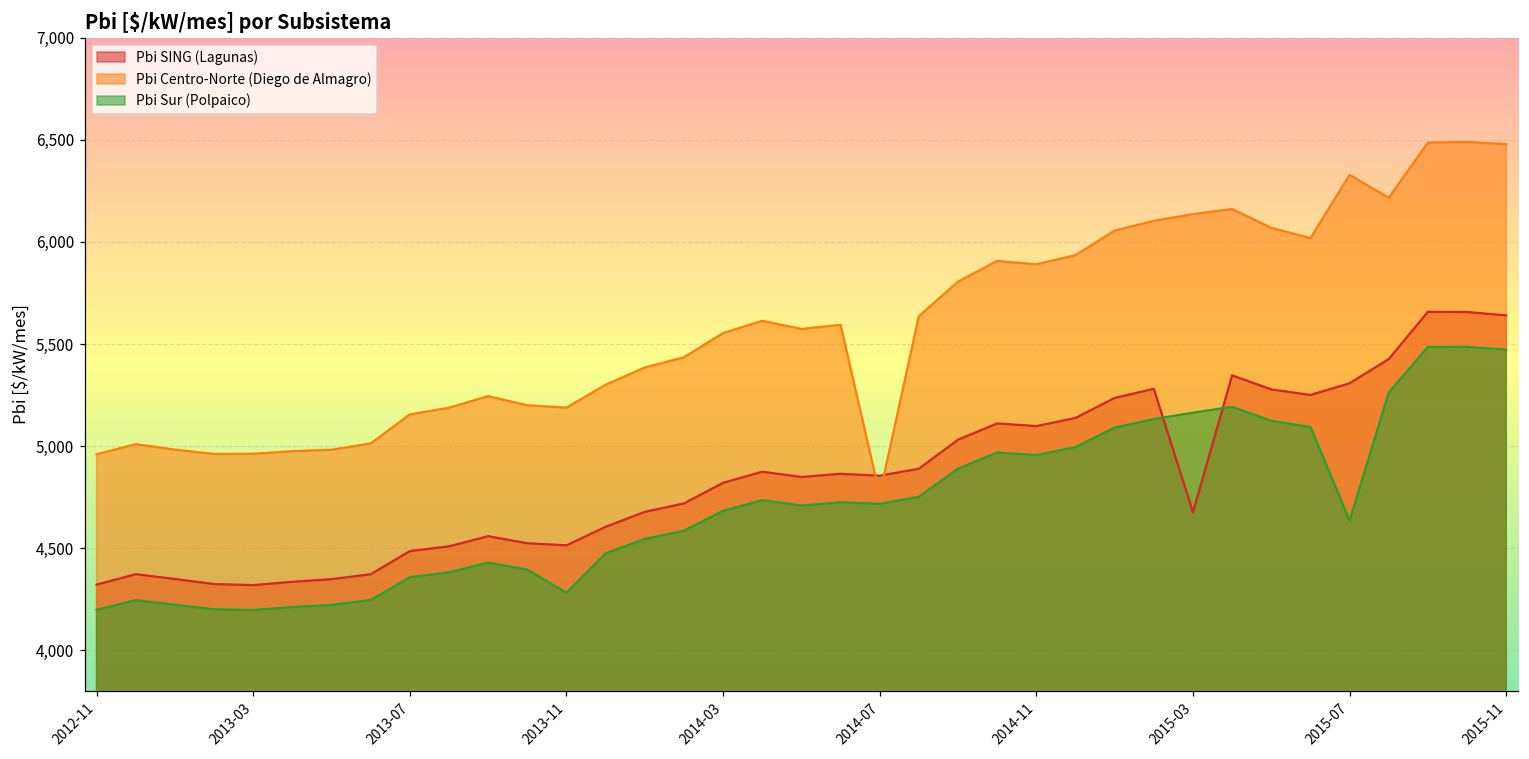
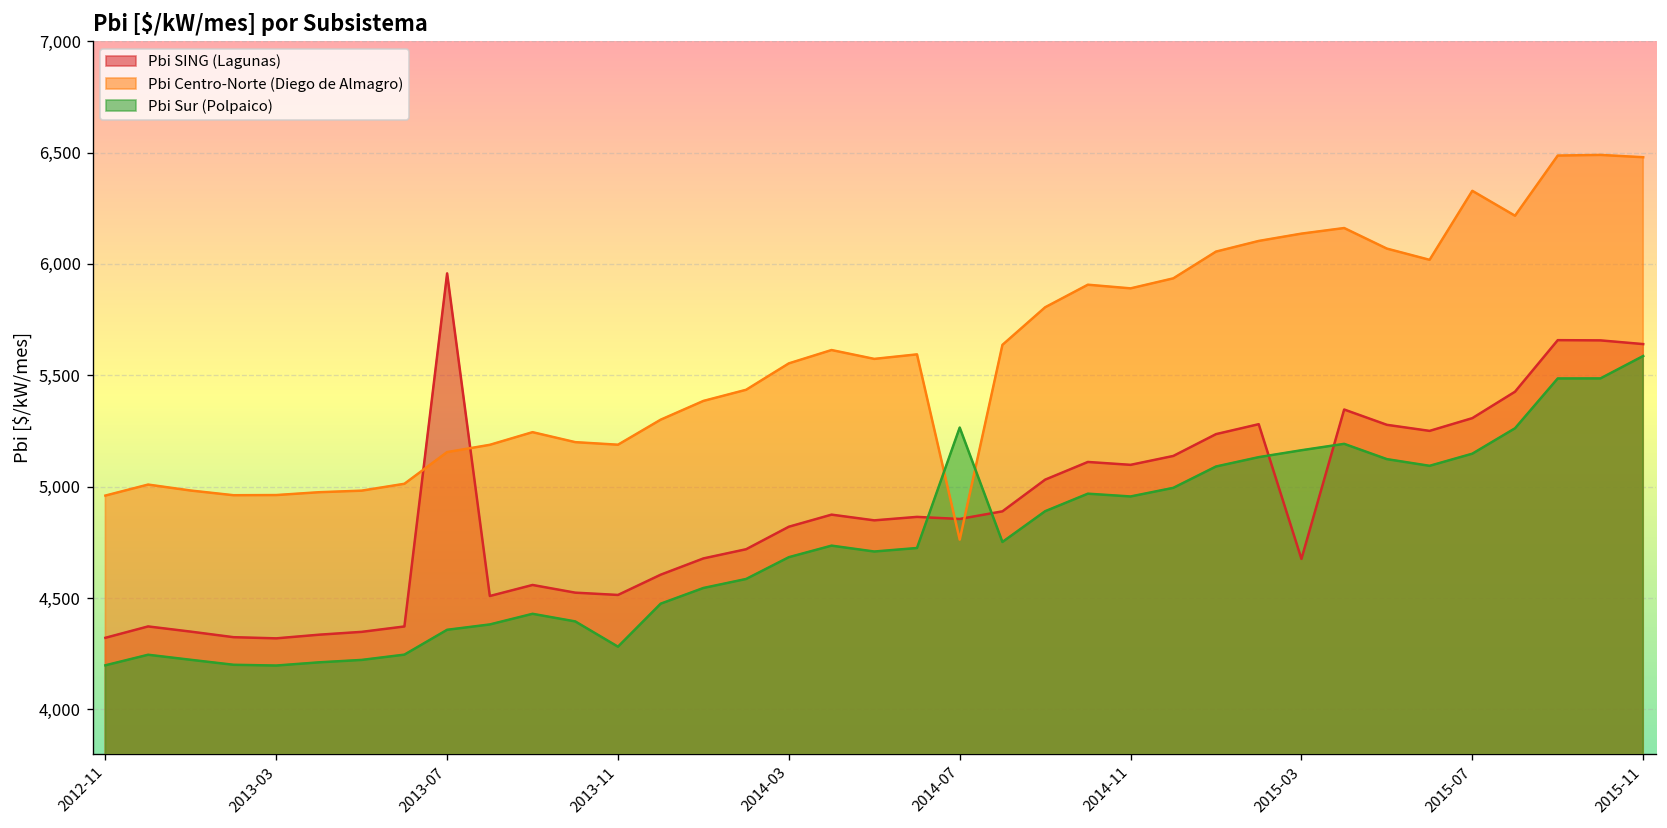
Pbi SING (Lagunas), 2013-07: 4,490 -> 5,960
Pbi Sur (Polpaico), 2014-07: 4,720 -> 5,270
Pbi Sur (Polpaico), 2015-07: 4,640 -> 5,150
Pbi Sur (Polpaico), 2015-11: 5,470 -> 5,590
